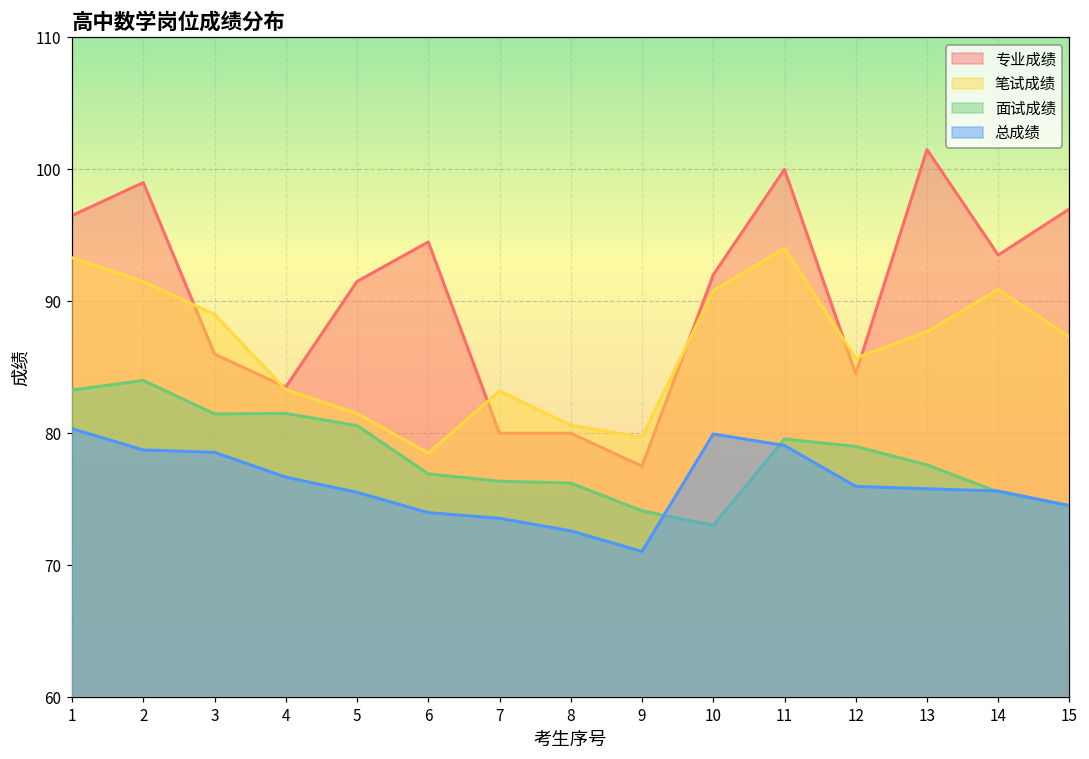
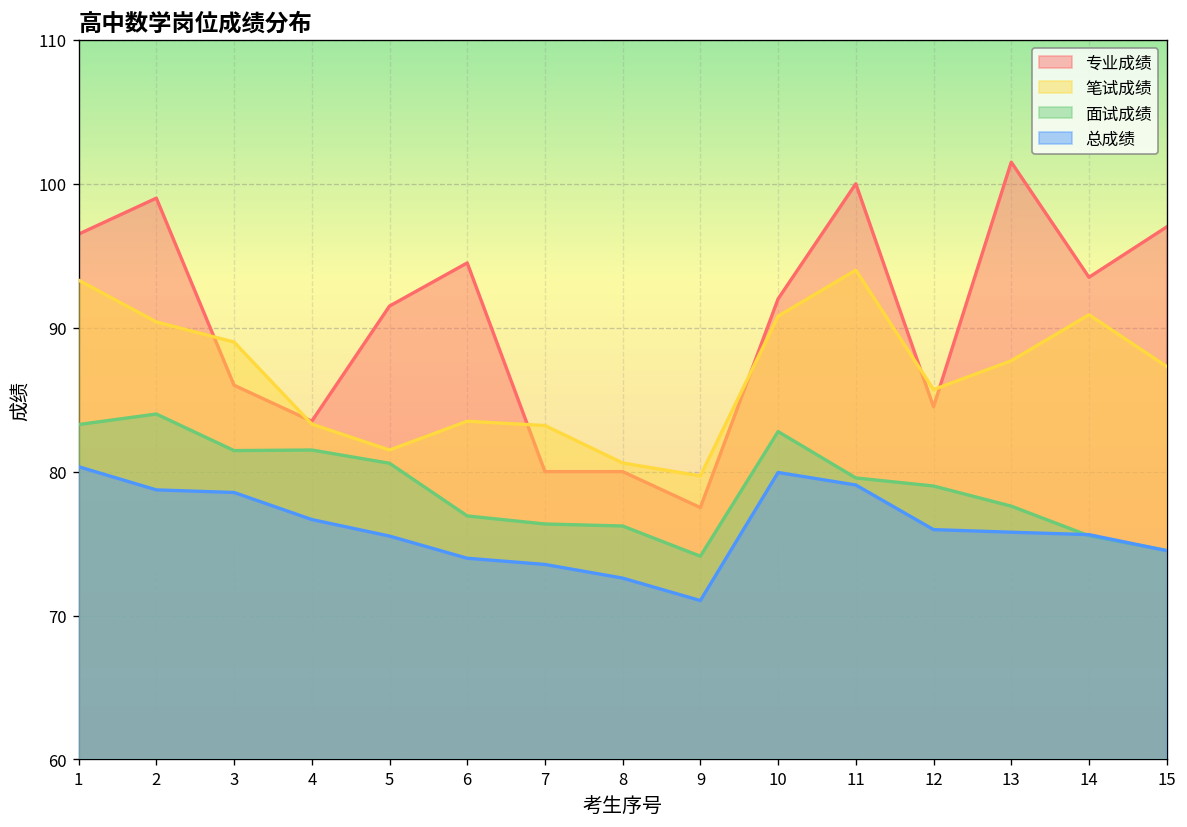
笔试成绩, 2: 91.5 -> 90.4
笔试成绩, 6: 78.5 -> 83.5
面试成绩, 10: 73.0 -> 82.8
